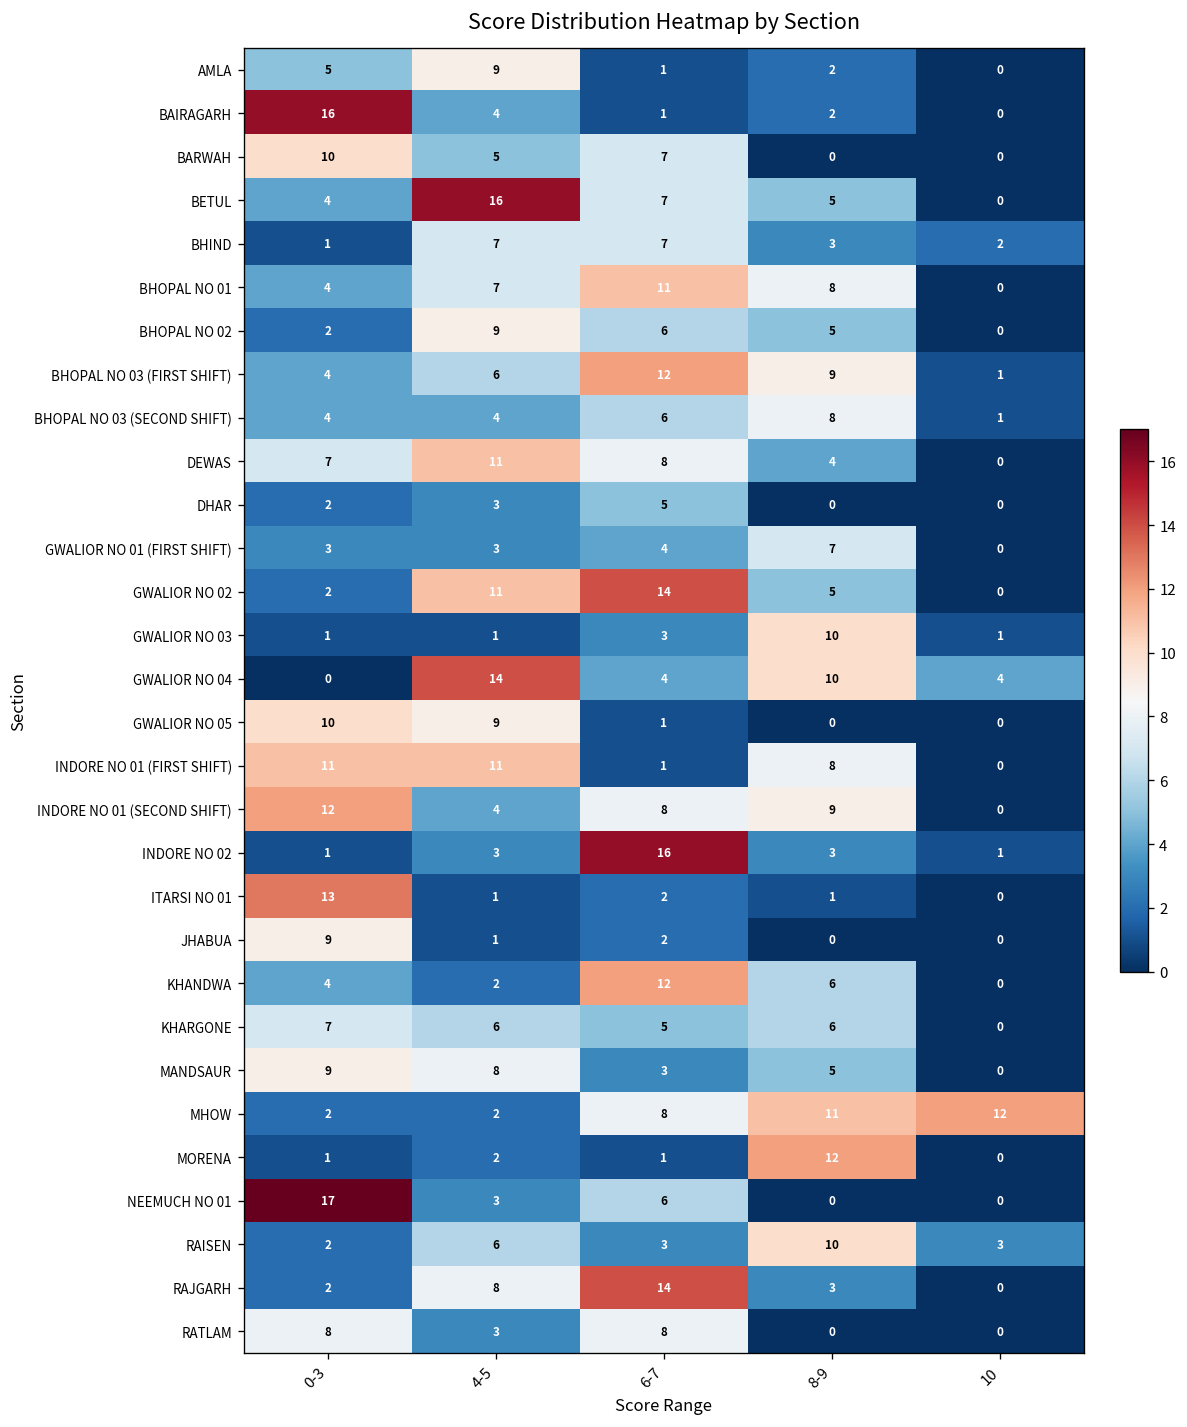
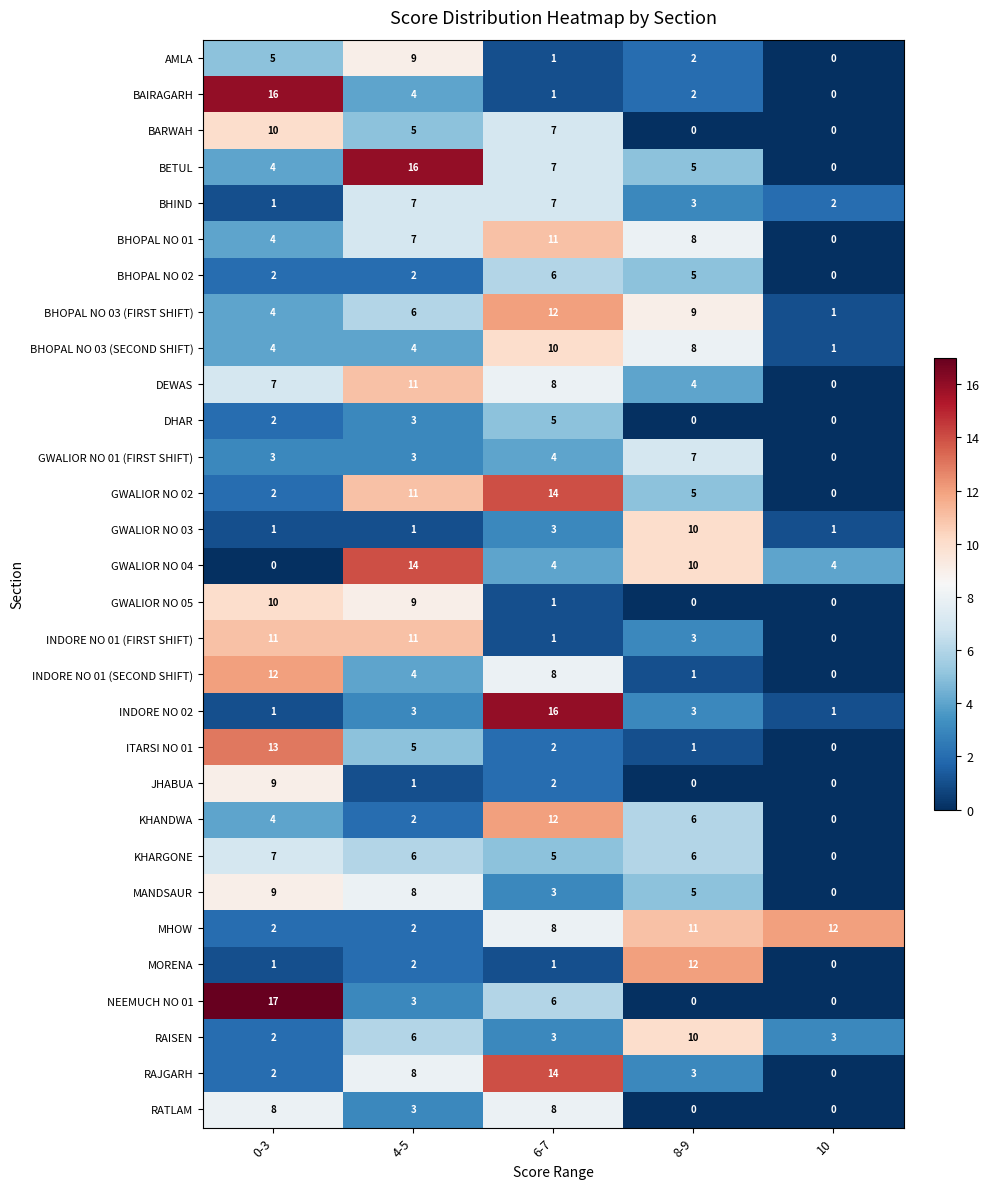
BHOPAL NO 02, 4-5: 9 -> 2
BHOPAL NO 03 (SECOND SHIFT), 6-7: 6 -> 10
INDORE NO 01 (FIRST SHIFT), 8-9: 8 -> 3
INDORE NO 01 (SECOND SHIFT), 8-9: 9 -> 1
ITARSI NO 01, 4-5: 1 -> 5
